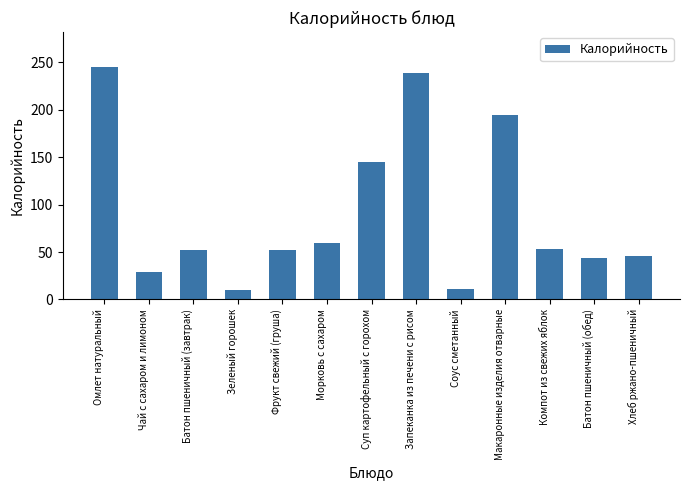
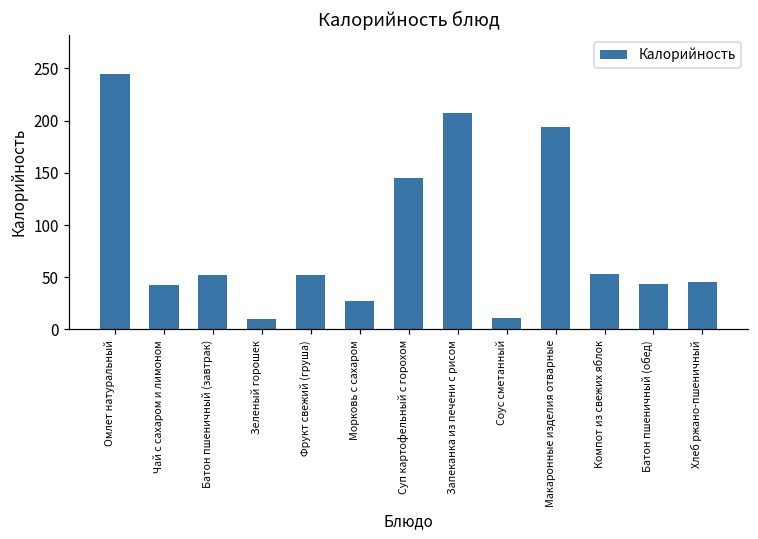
Чай с сахаром и лимоном: 30 -> 40
Морковь с сахаром: 60 -> 30
Запеканка из печени с рисом: 240 -> 210
